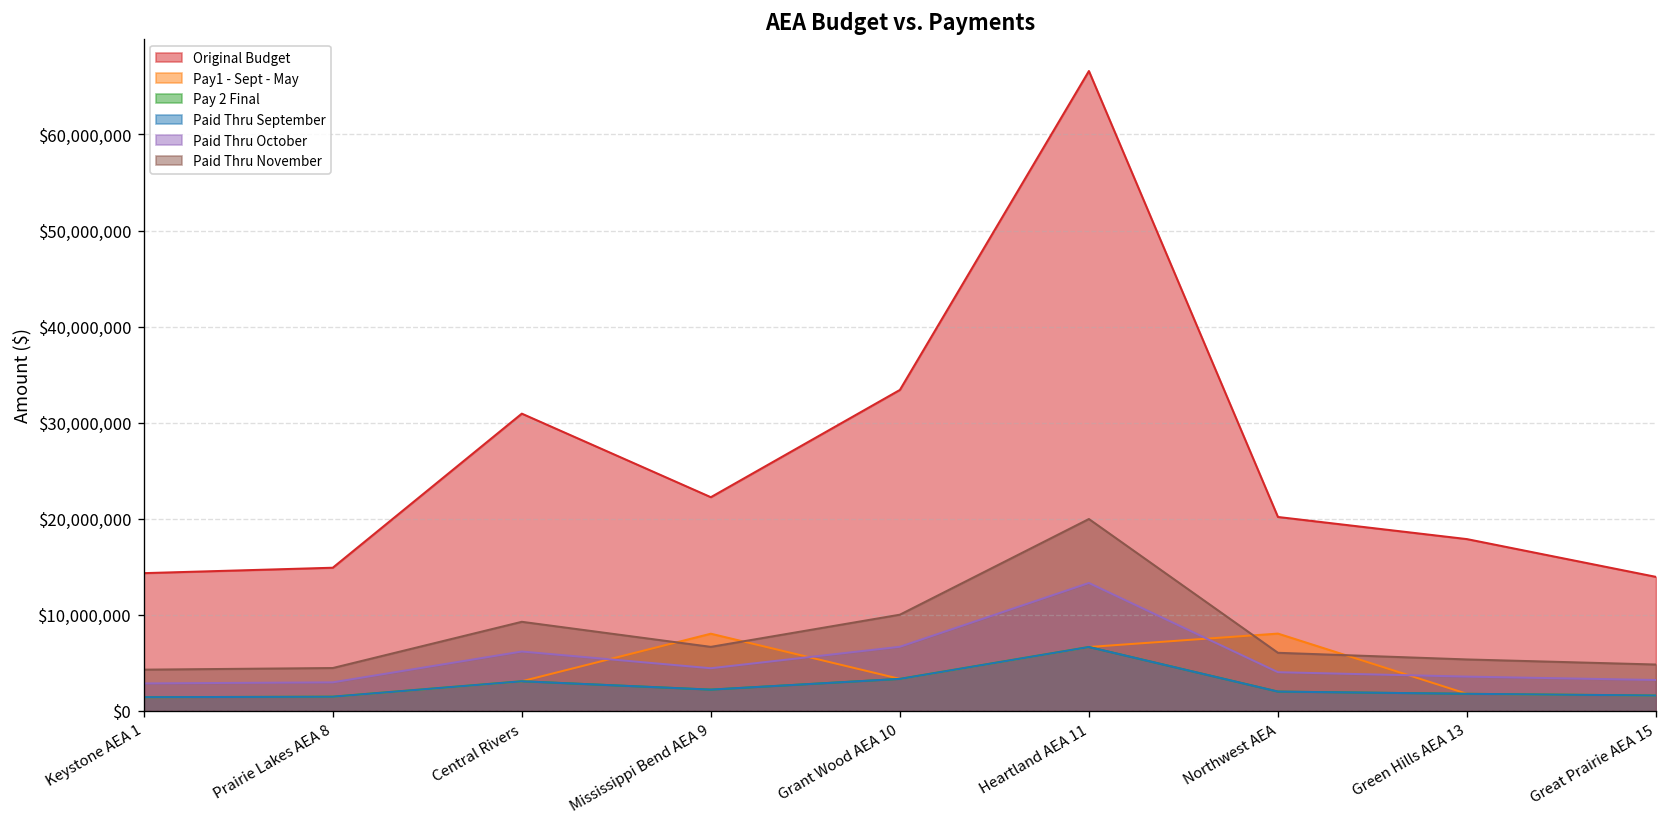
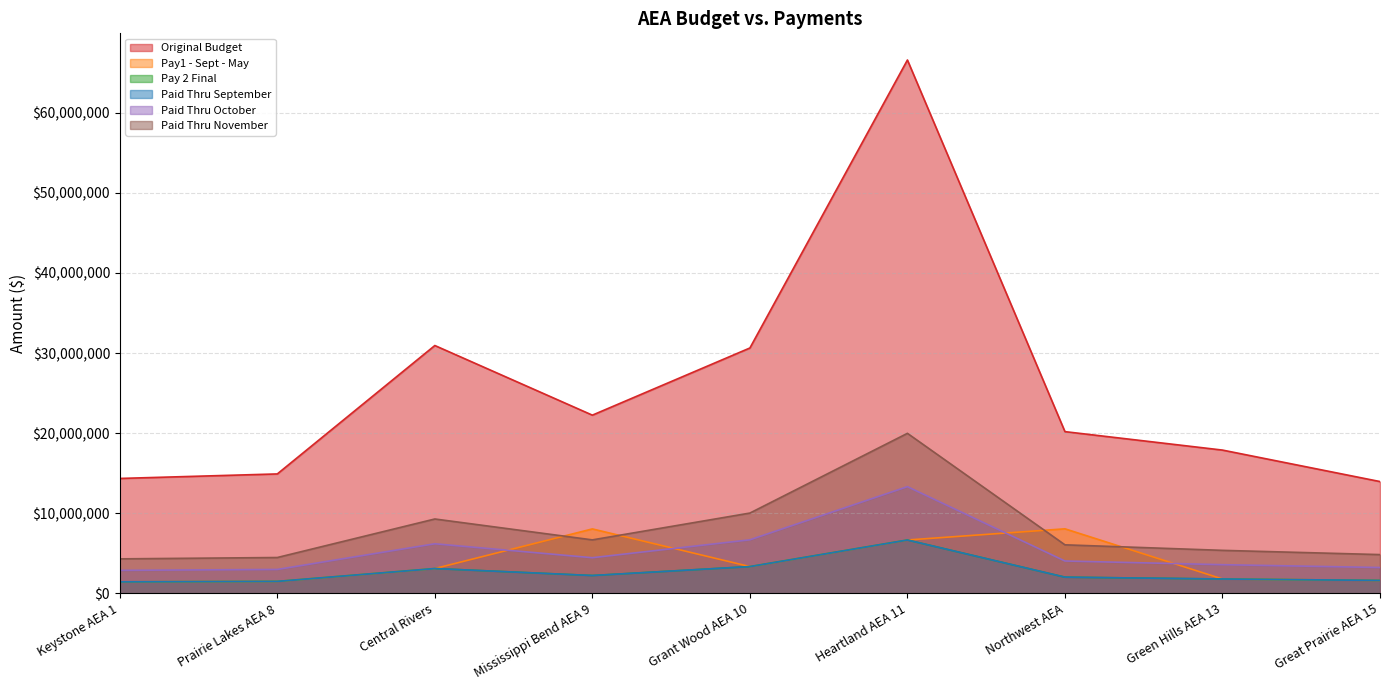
Original Budget, Grant Wood AEA 10: $33,000,000 -> $31,000,000
